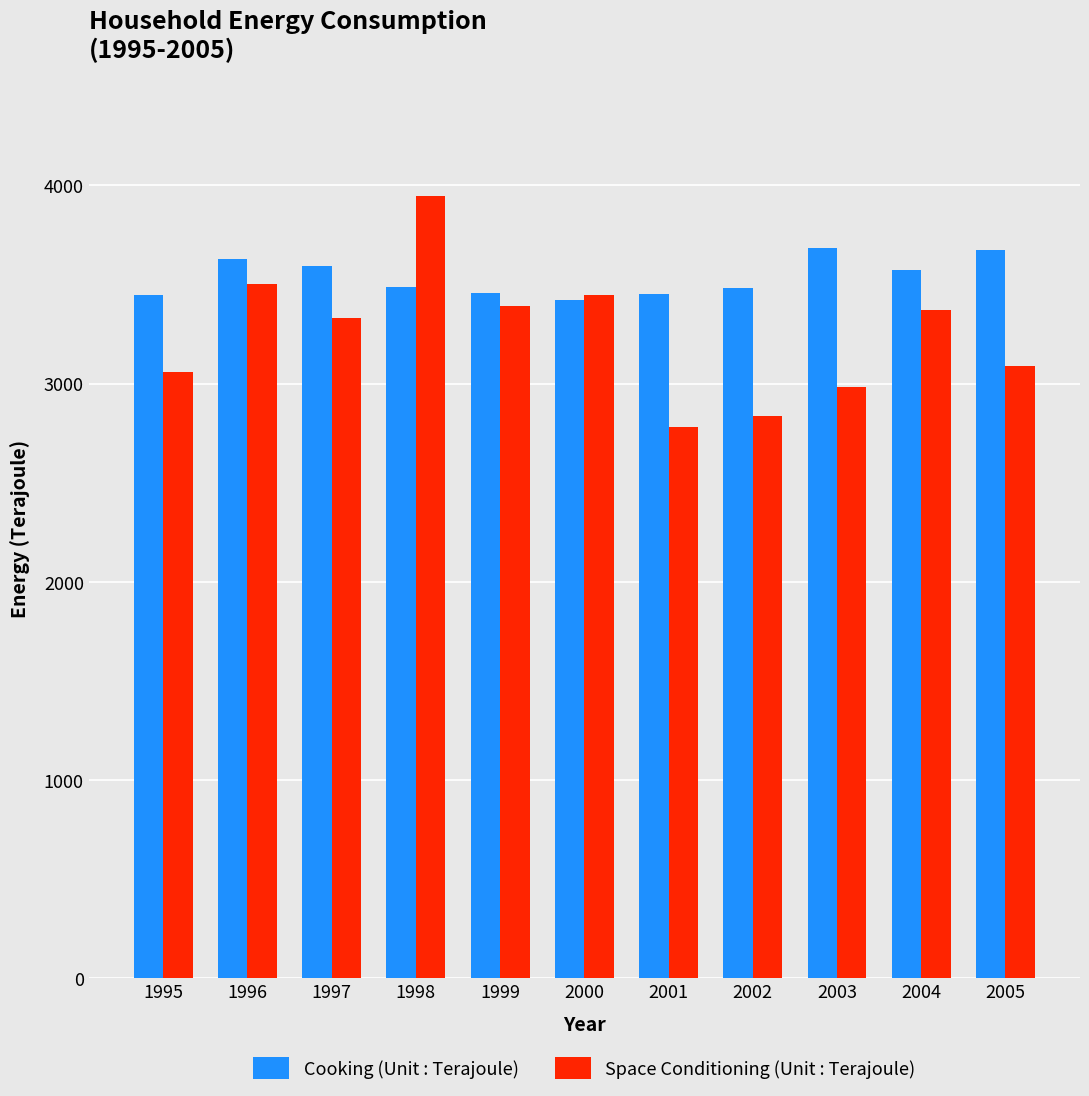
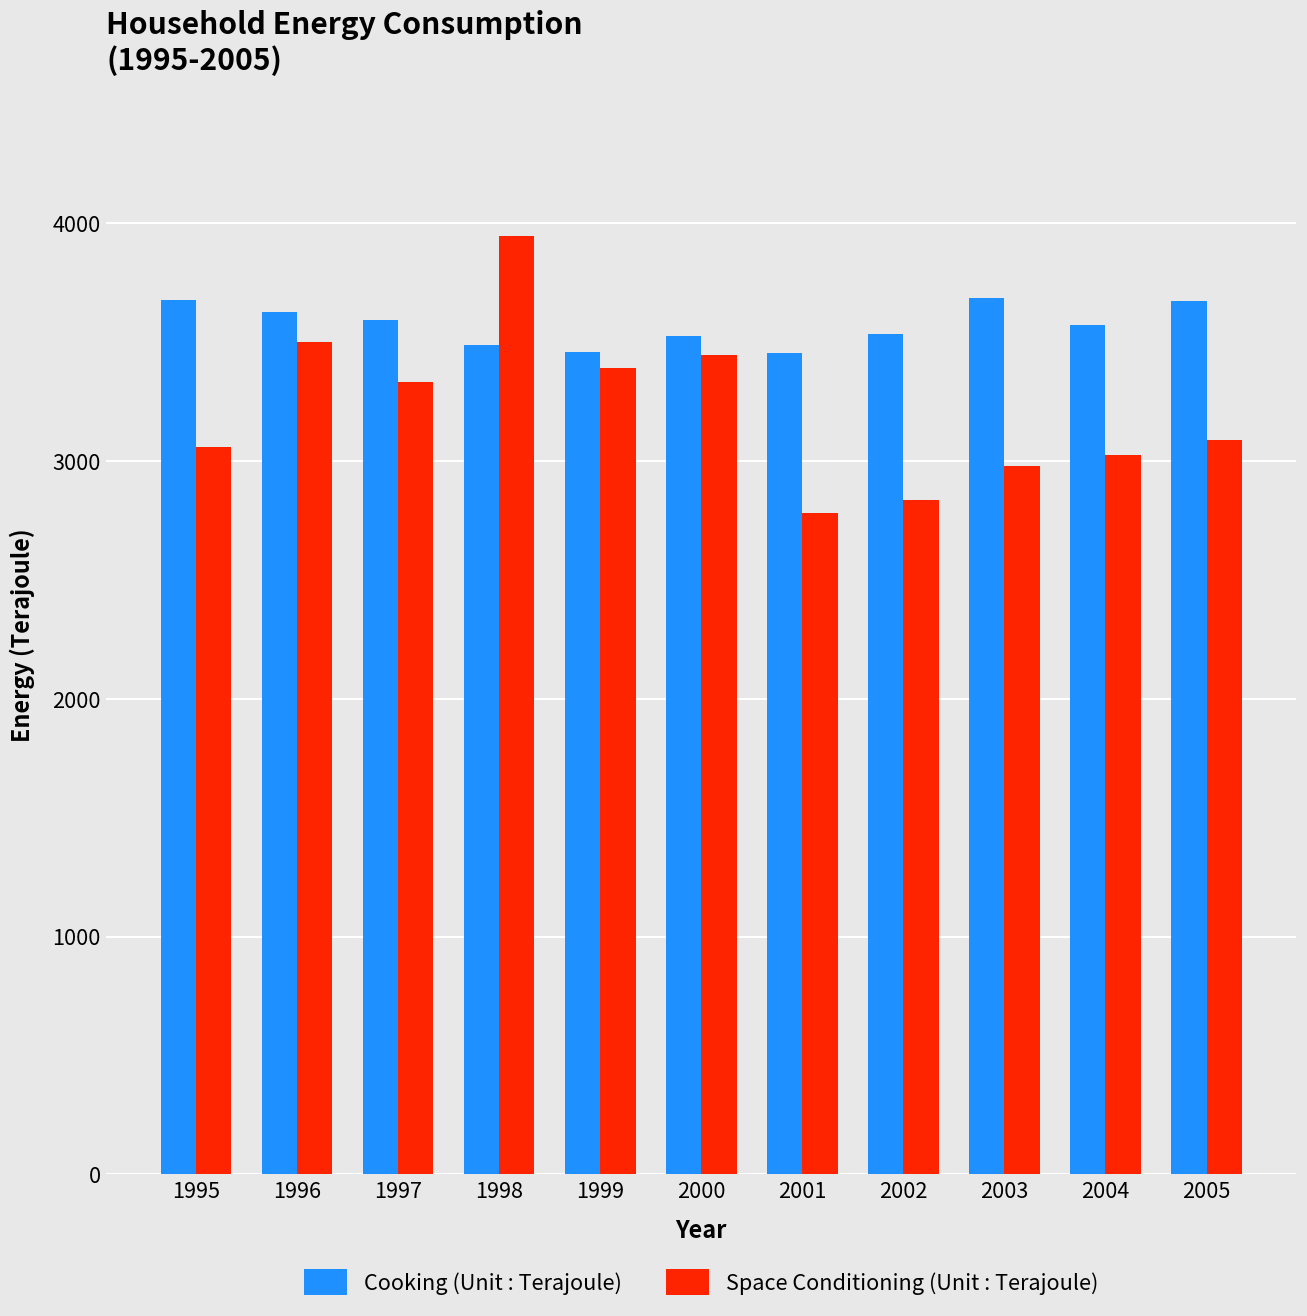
Cooking (Unit : Terajoule), 1995: 3450 -> 3680
Cooking (Unit : Terajoule), 2000: 3420 -> 3520
Cooking (Unit : Terajoule), 2002: 3480 -> 3530
Space Conditioning (Unit : Terajoule), 2004: 3370 -> 3030
